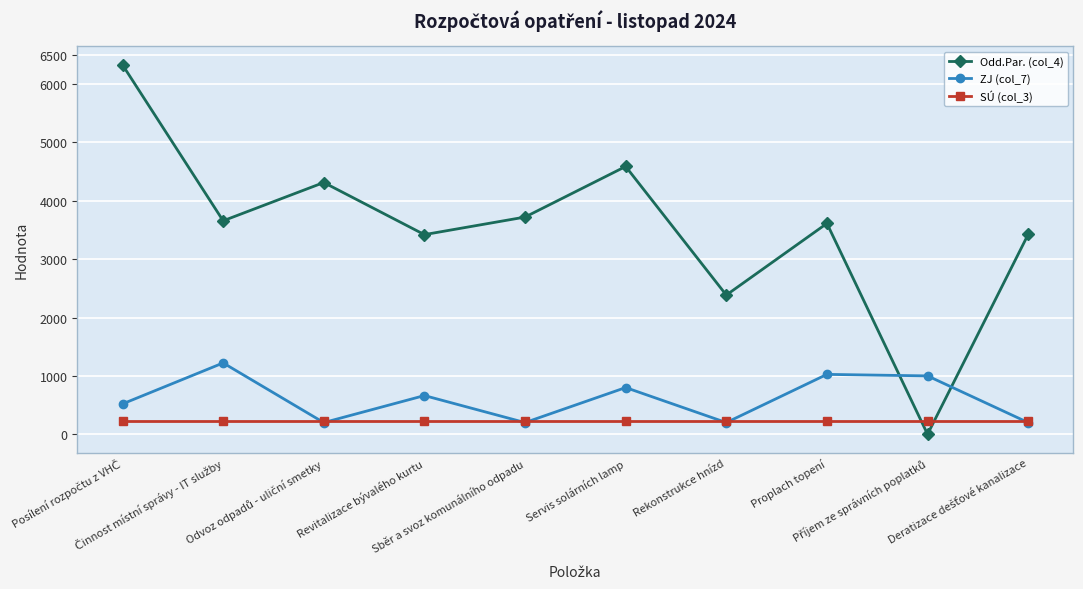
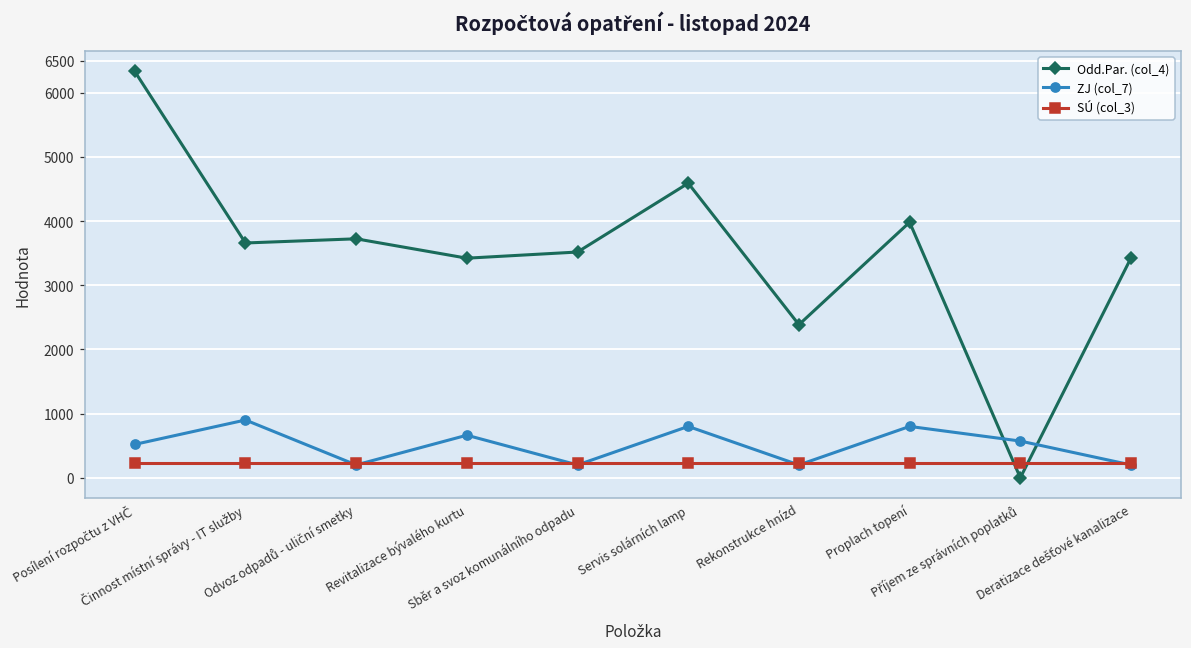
ZJ (col_7), Činnost místní správy - IT služby: 1200 -> 900
Odd.Par. (col_4), Odvoz odpadů - uliční smetky: 4300 -> 3700
Odd.Par. (col_4), Sběr a svoz komunálního odpadu: 3700 -> 3500
Odd.Par. (col_4), Proplach topení: 3600 -> 4000
ZJ (col_7), Proplach topení: 1000 -> 800
ZJ (col_7), Příjem ze správních poplatků: 1000 -> 600
